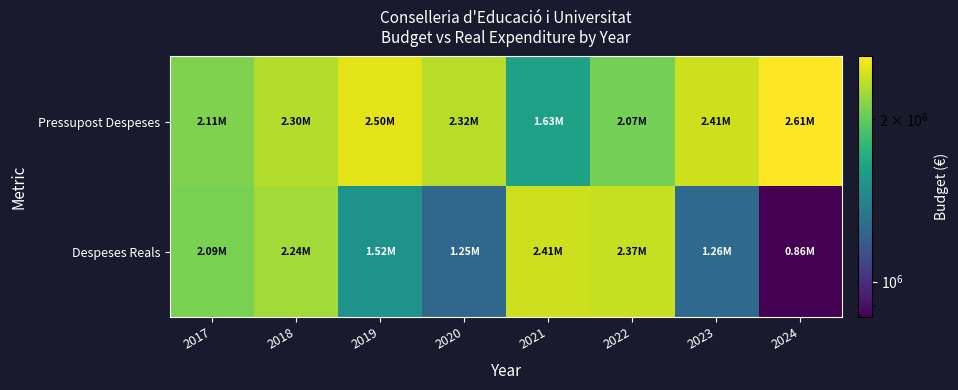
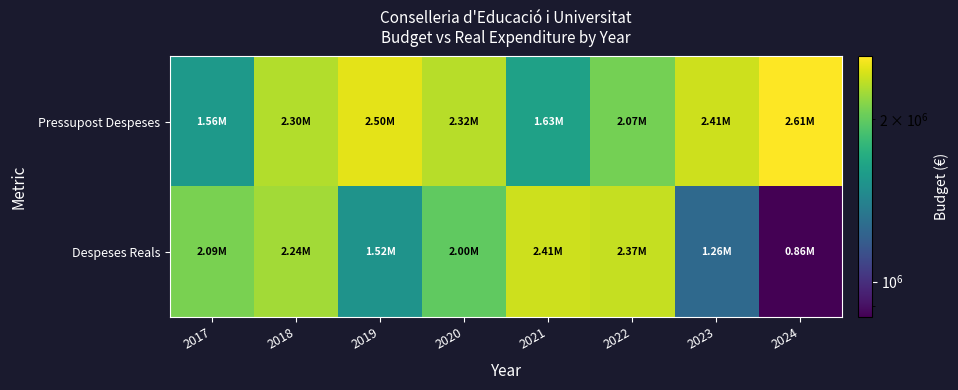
Pressupost Despeses, 2017: 2.11M -> 1.56M
Despeses Reals, 2020: 1.25M -> 2.00M
